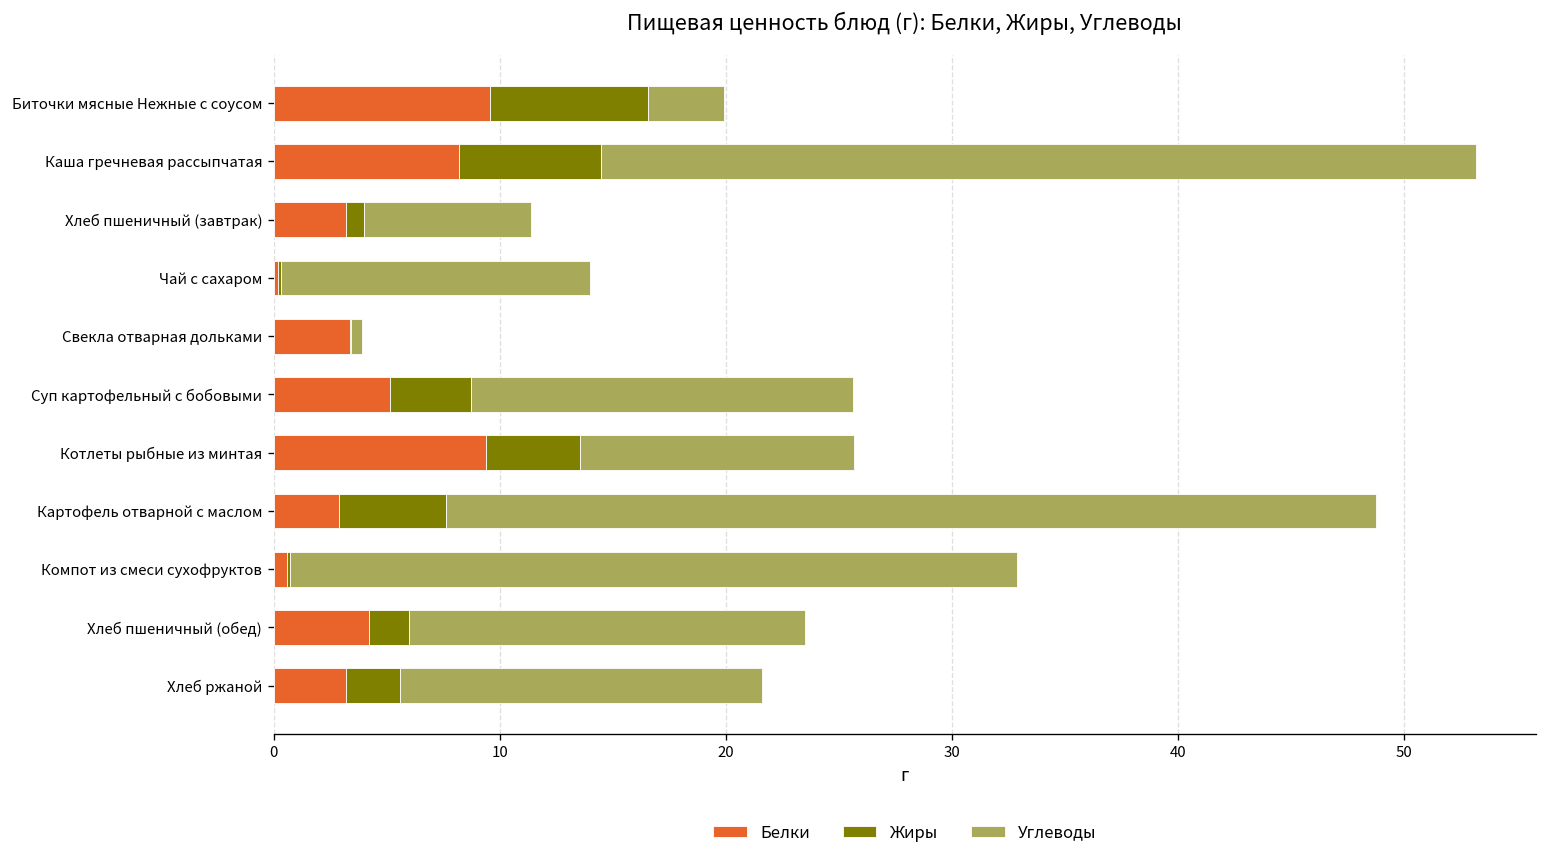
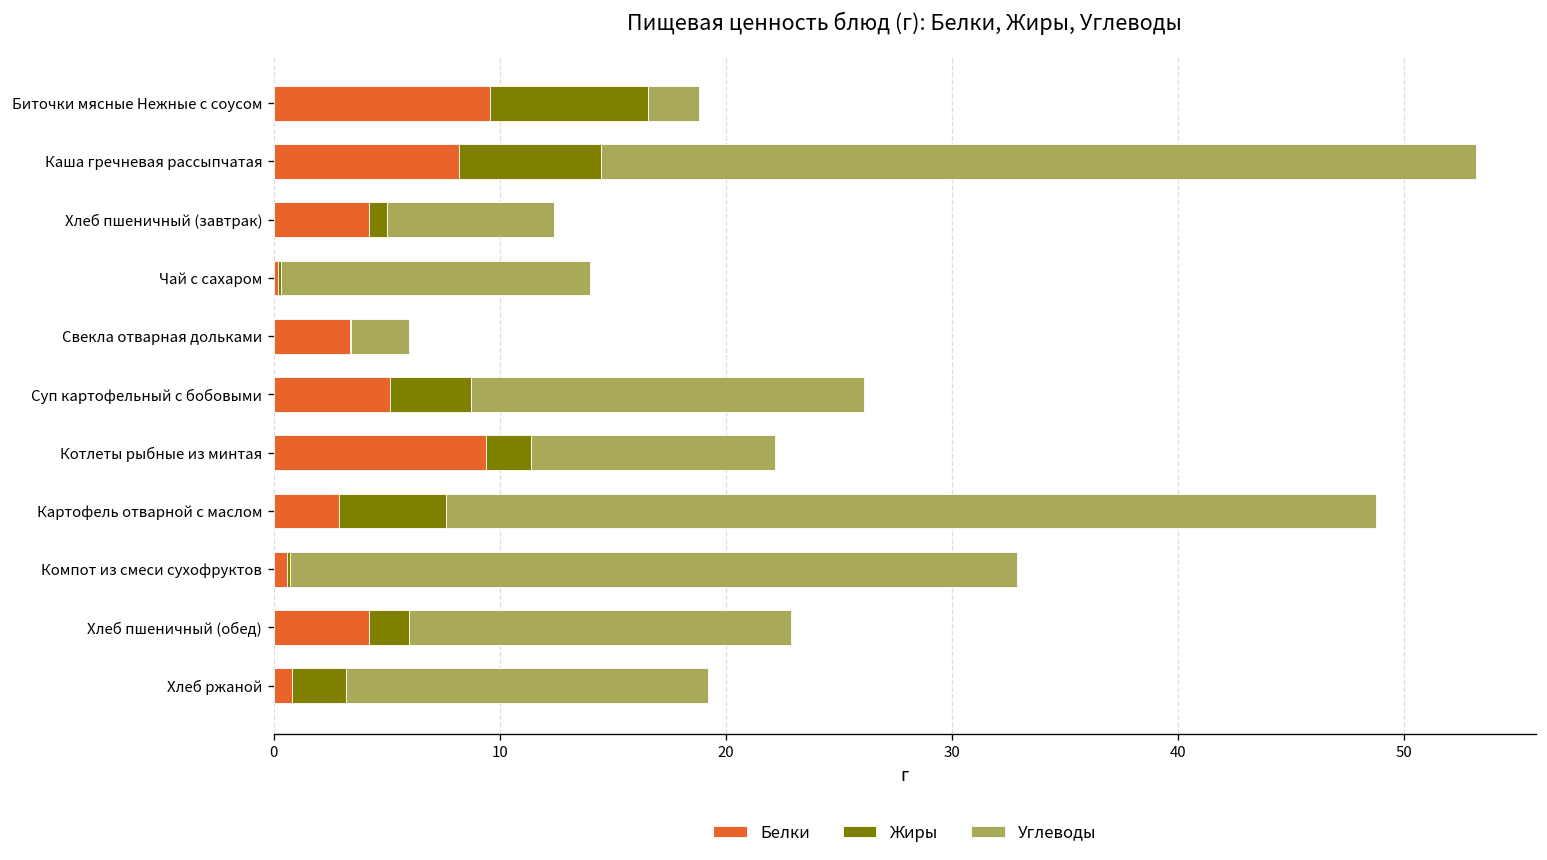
Углеводы, Биточки мясные Нежные с соусом: 3.4 -> 2.3
Белки, Хлеб пшеничный (завтрак): 3.2 -> 4.2
Углеводы, Свекла отварная дольками: 0.5 -> 2.6
Углеводы, Суп картофельный с бобовыми: 16.9 -> 17.4
Жиры, Котлеты рыбные из минтая: 4.1 -> 1.9
Углеводы, Котлеты рыбные из минтая: 12.1 -> 10.8
Углеводы, Хлеб пшеничный (обед): 17.5 -> 16.9
Белки, Хлеб ржаной: 3.2 -> 0.8
